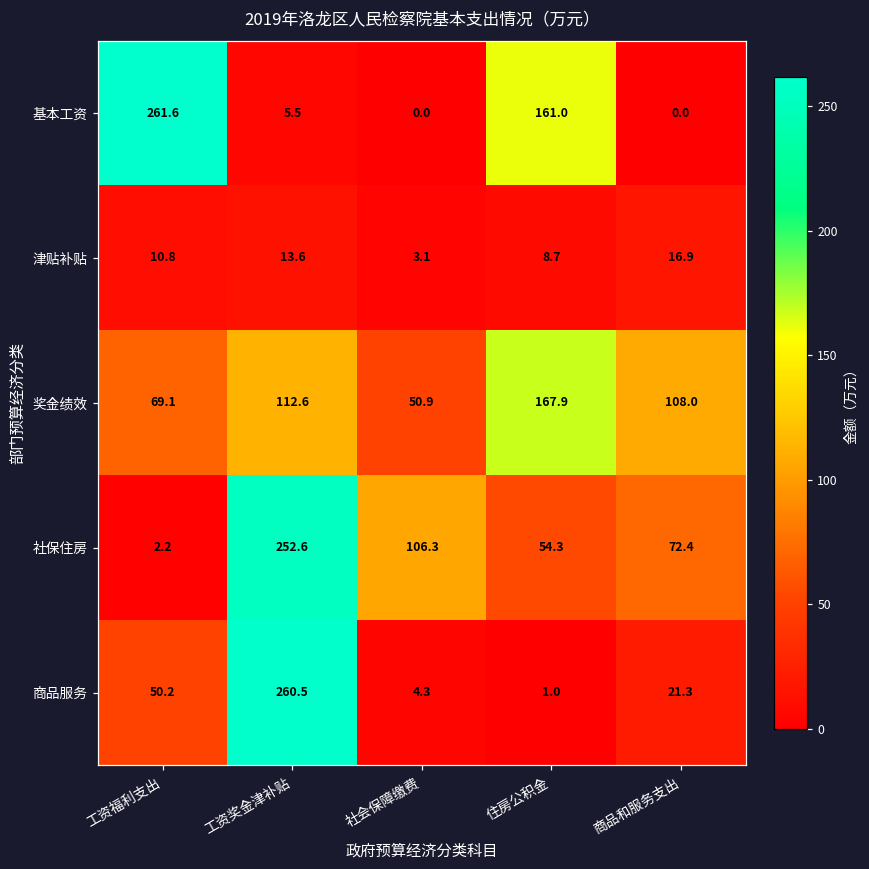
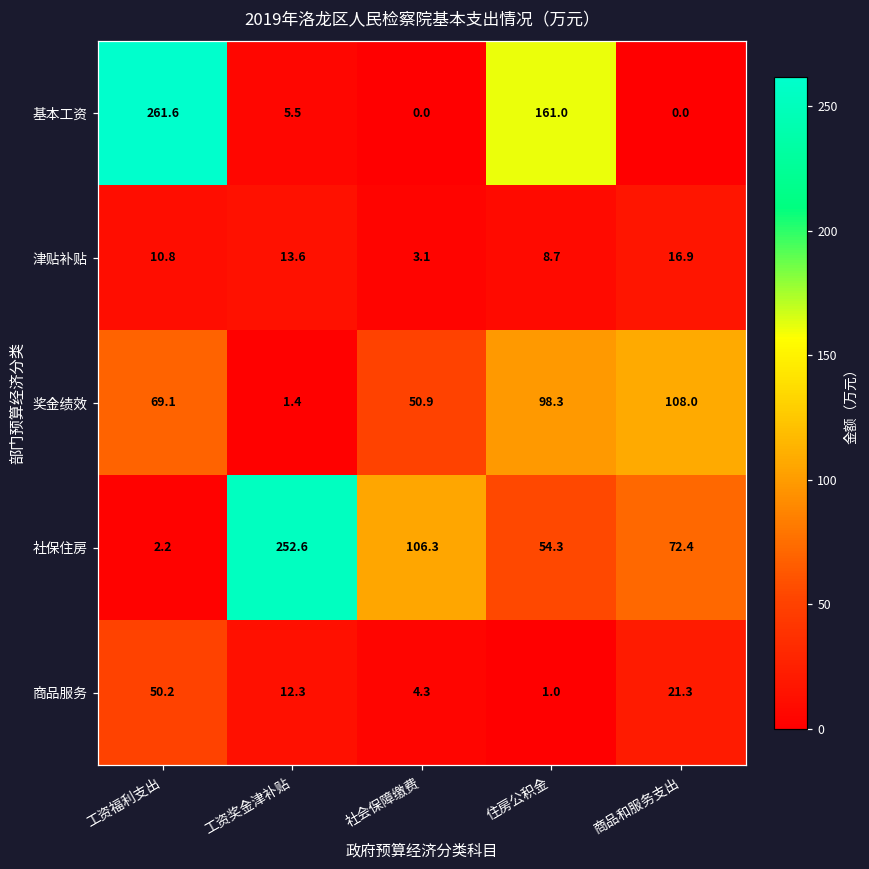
奖金绩效, 工资奖金津补贴: 112.6 -> 1.4
奖金绩效, 住房公积金: 167.9 -> 98.3
商品服务, 工资奖金津补贴: 260.5 -> 12.3
